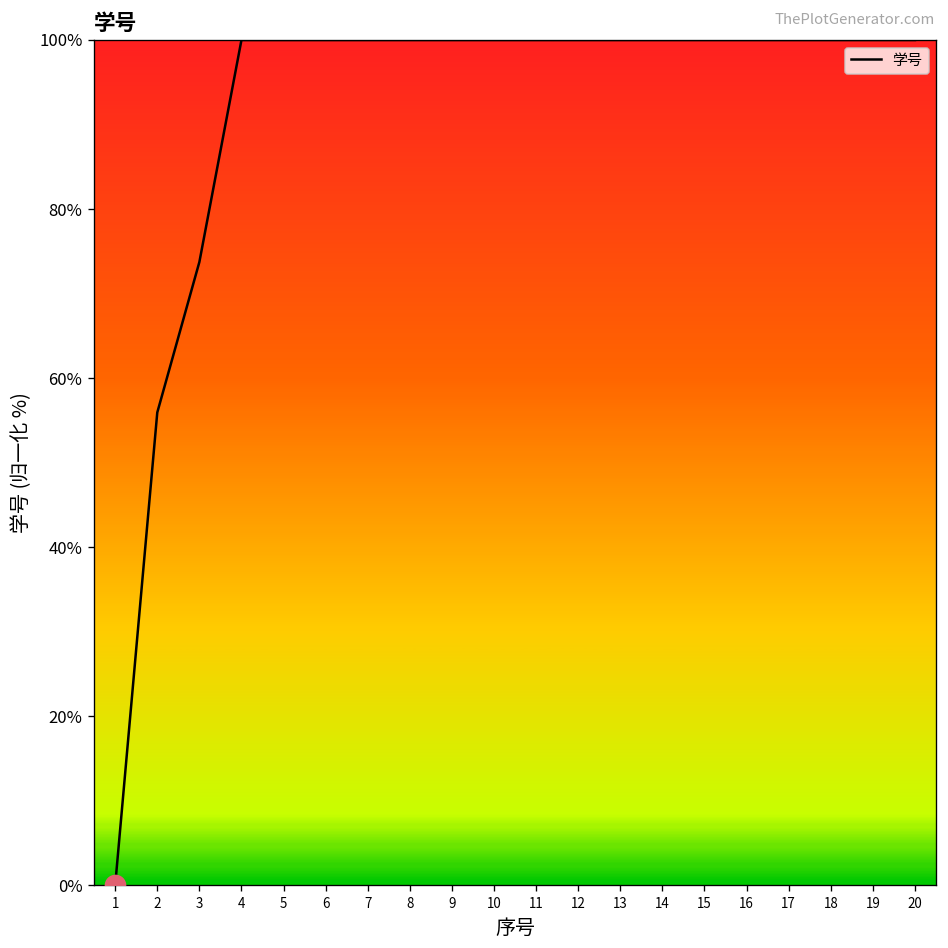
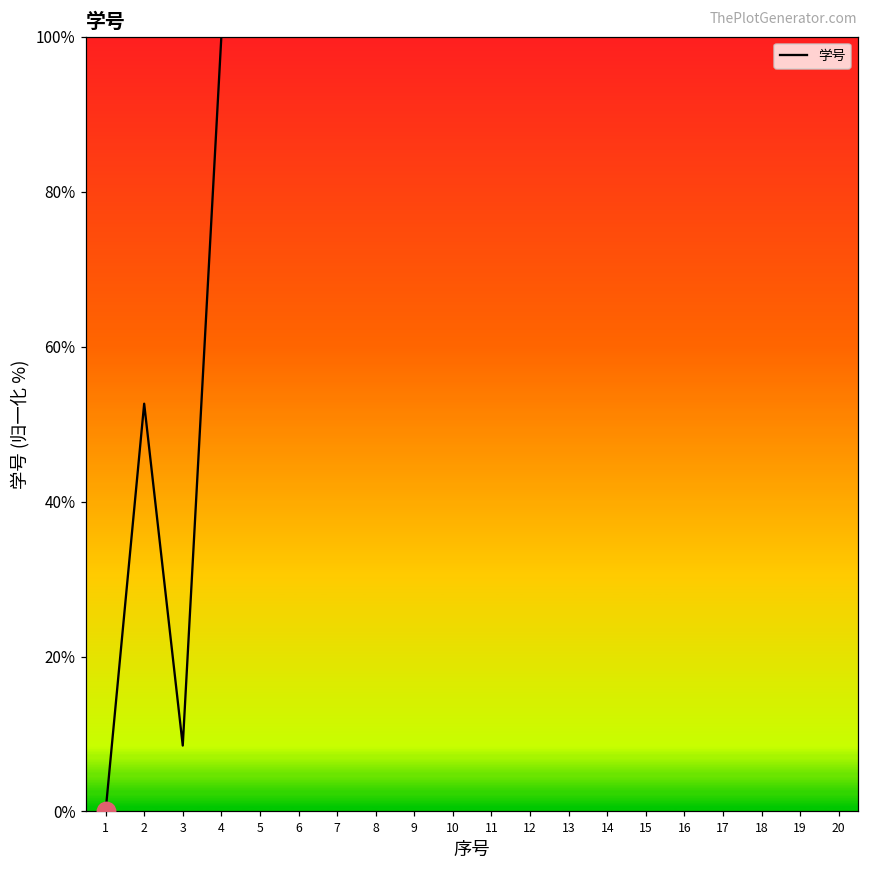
学号, 2: 56% -> 53%
学号, 3: 74% -> 9%
